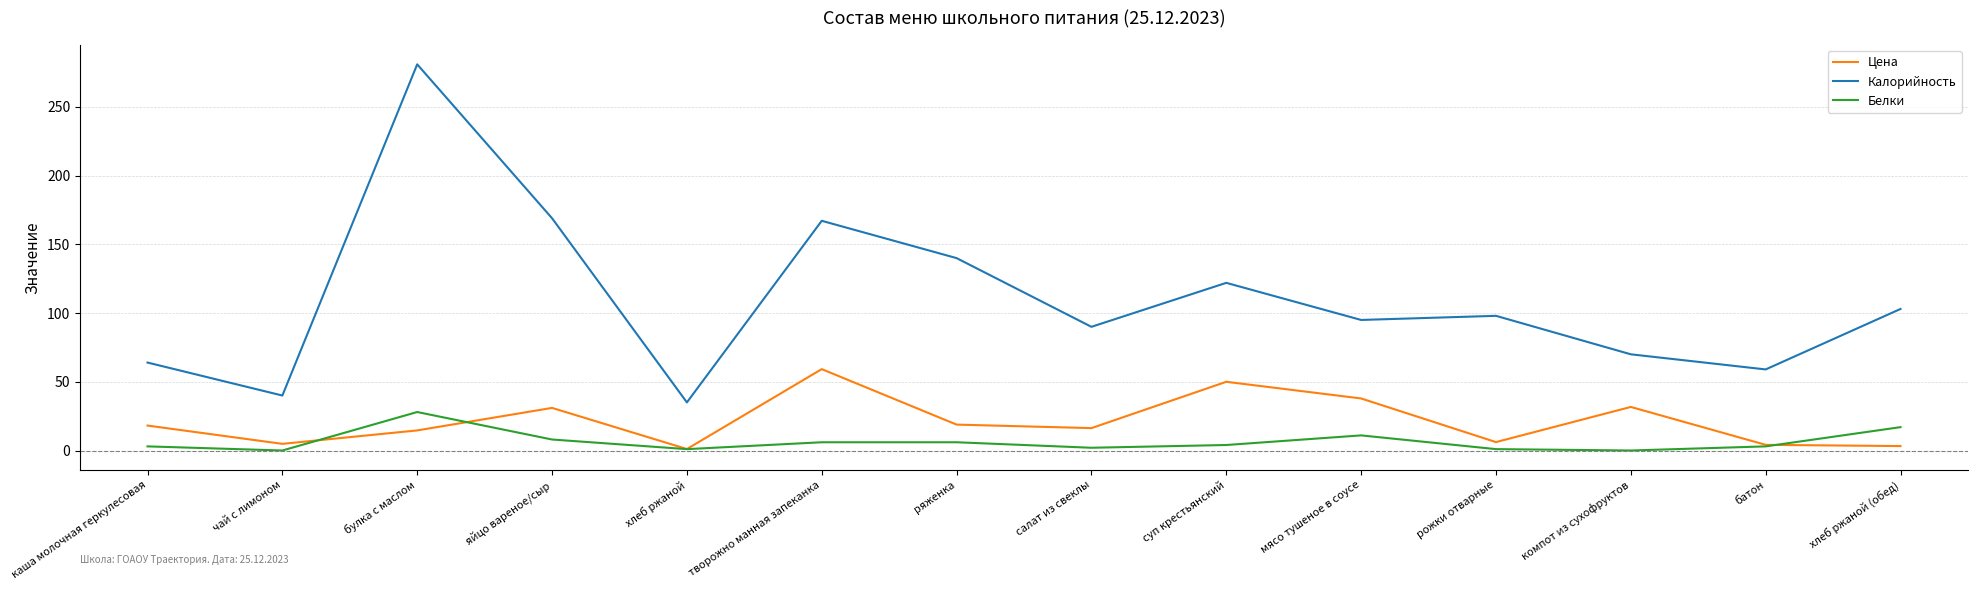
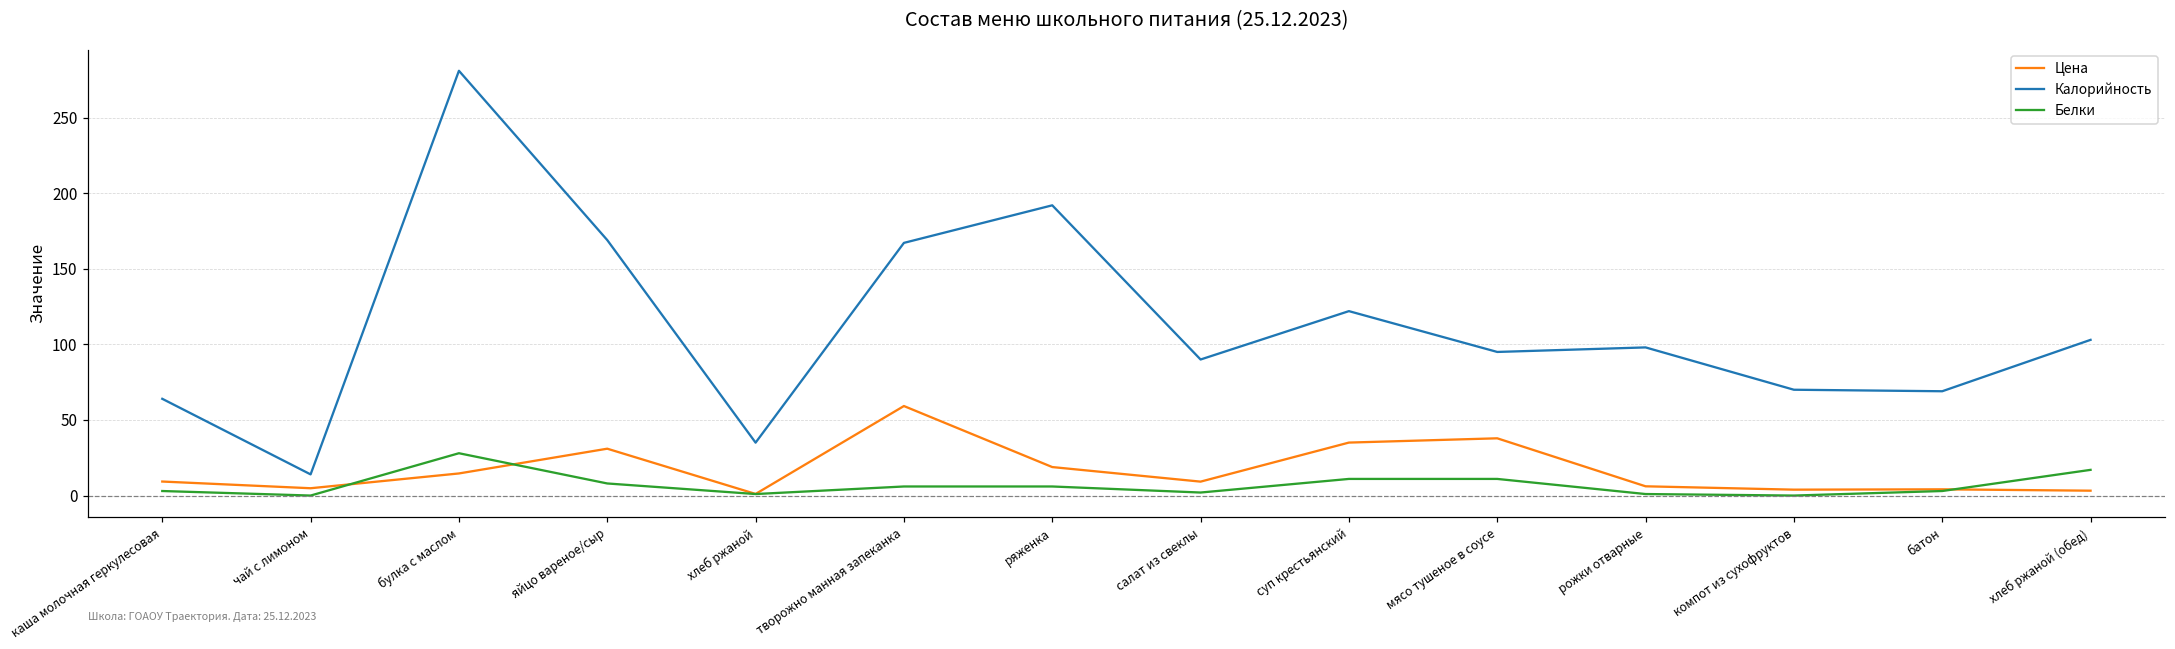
Цена, каша молочная геркулесовая: 18 -> 9
Калорийность, чай с лимоном: 40 -> 14
Калорийность, ряженка: 140 -> 192
Цена, салат из свеклы: 16 -> 9
Цена, суп крестьянский: 50 -> 35
Белки, суп крестьянский: 4 -> 11
Цена, компот из сухофруктов: 32 -> 4
Калорийность, батон: 59 -> 69
